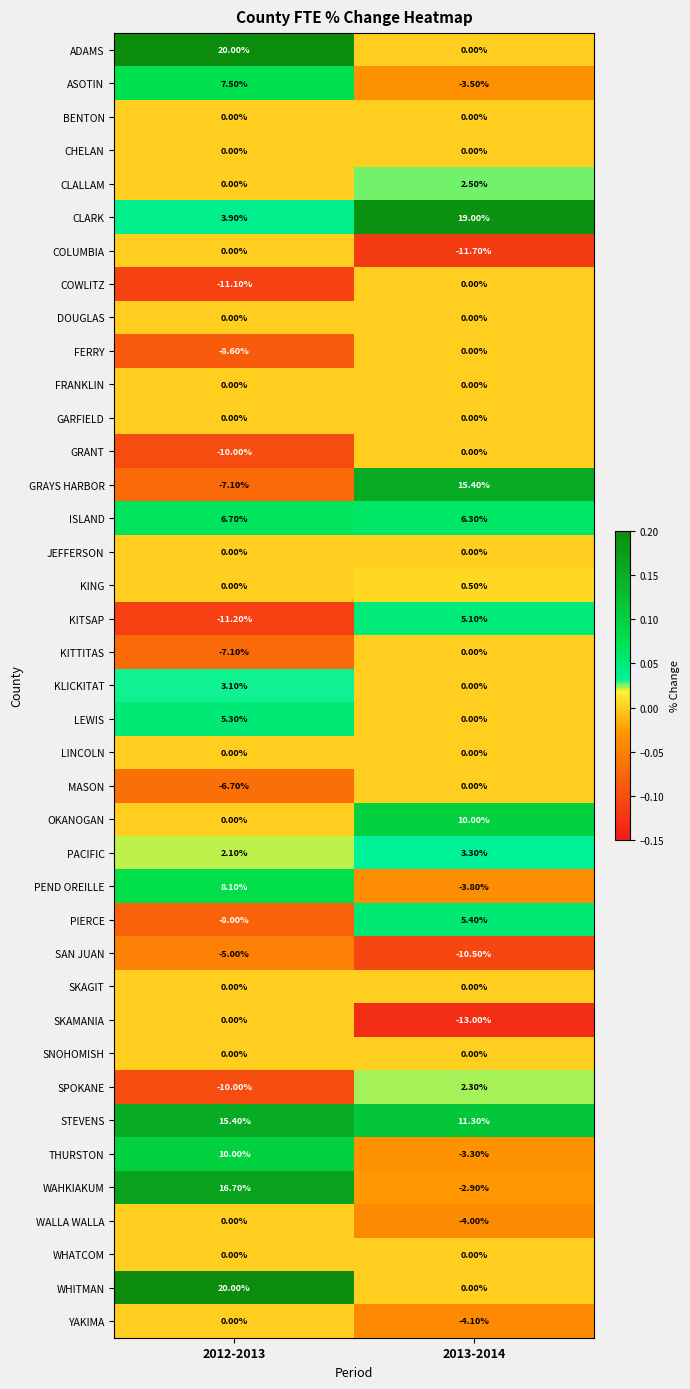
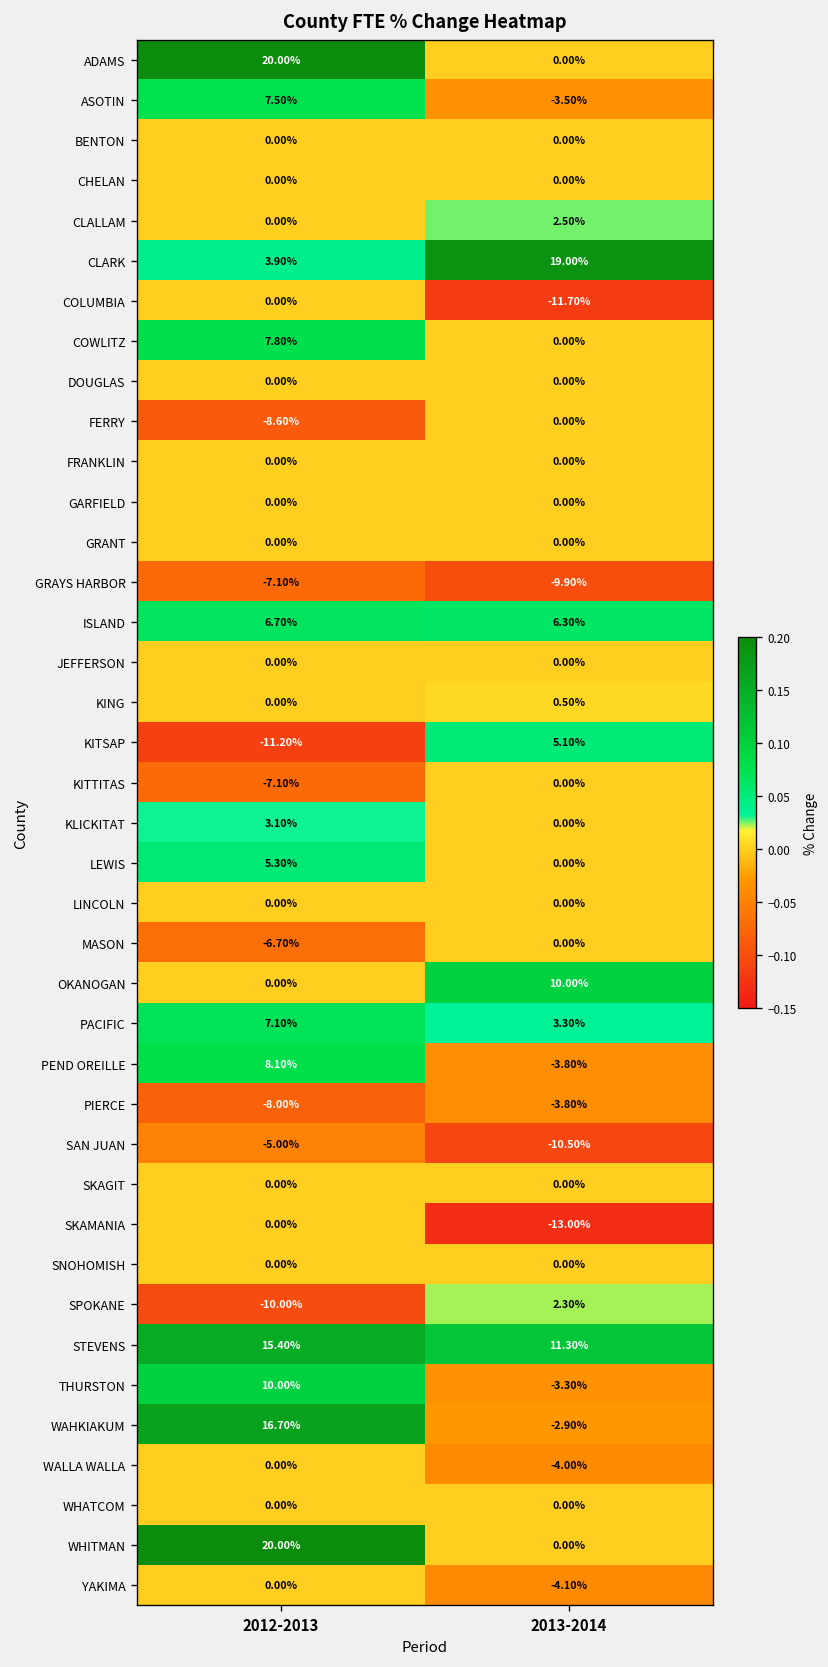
COWLITZ, 2012-2013: -11.10% -> 7.80%
GRANT, 2012-2013: -10.00% -> 0.00%
GRAYS HARBOR, 2013-2014: 15.40% -> -9.90%
PACIFIC, 2012-2013: 2.10% -> 7.10%
PIERCE, 2013-2014: 5.40% -> -3.80%
